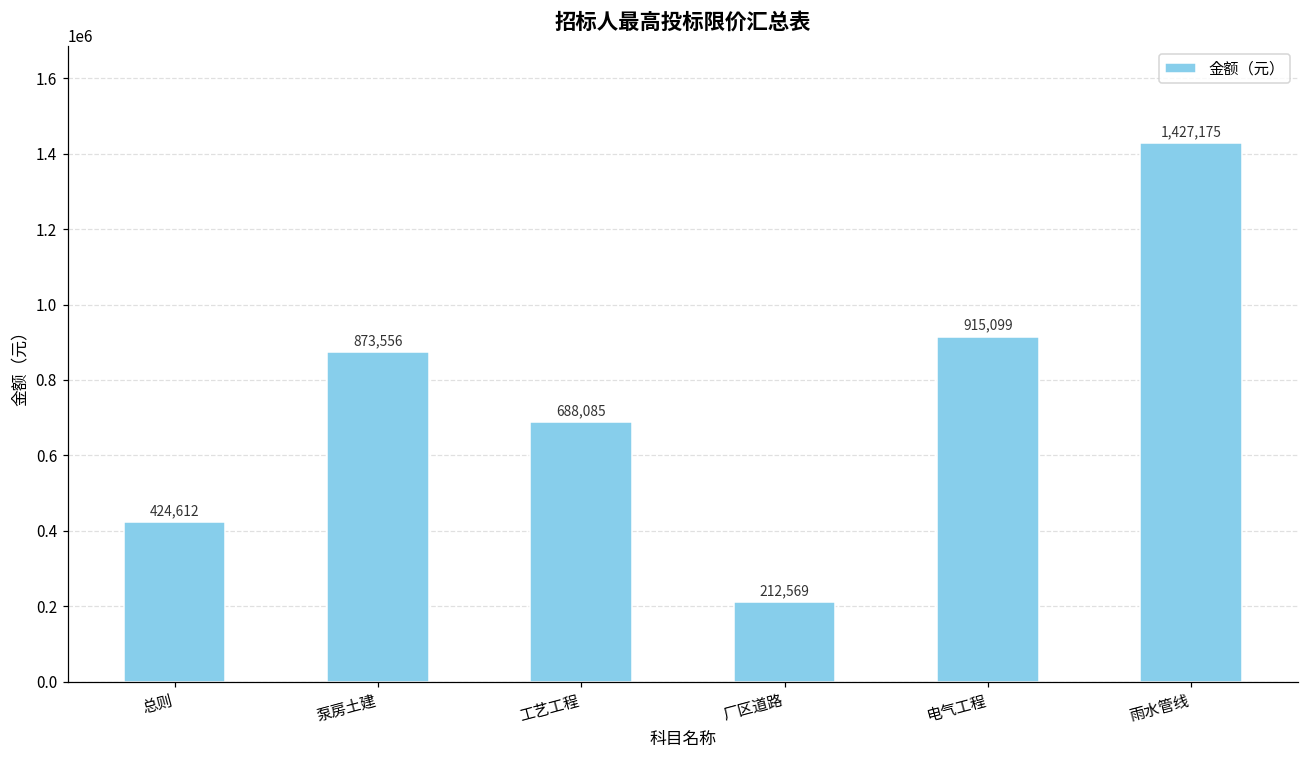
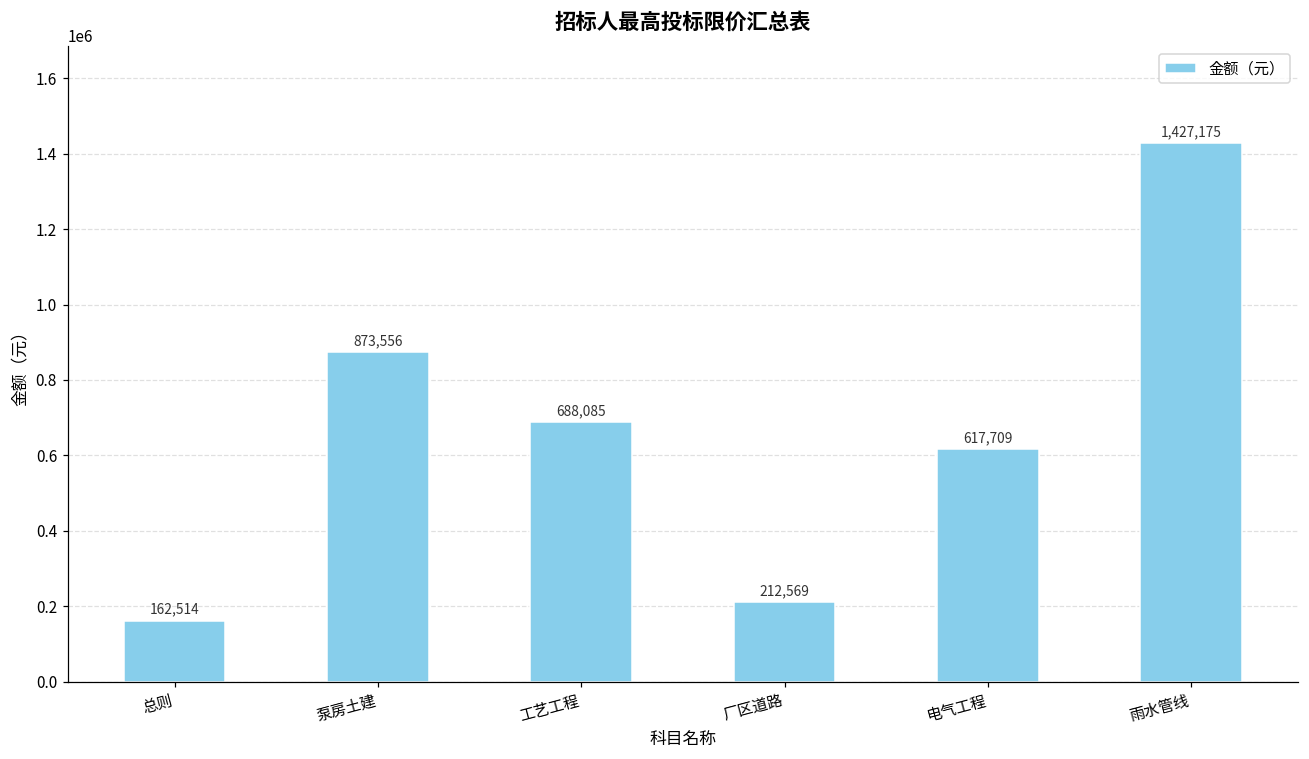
总则: 424,612 -> 162,514
电气工程: 915,099 -> 617,709
